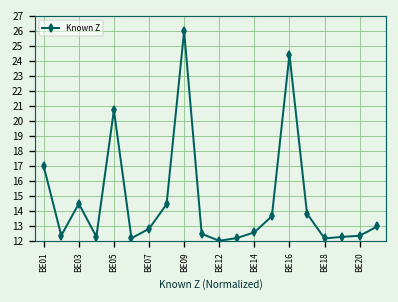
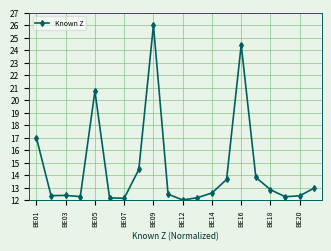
BE03: 14.5 -> 12.4
BE07: 12.8 -> 12.1
BE18: 12.2 -> 12.8
